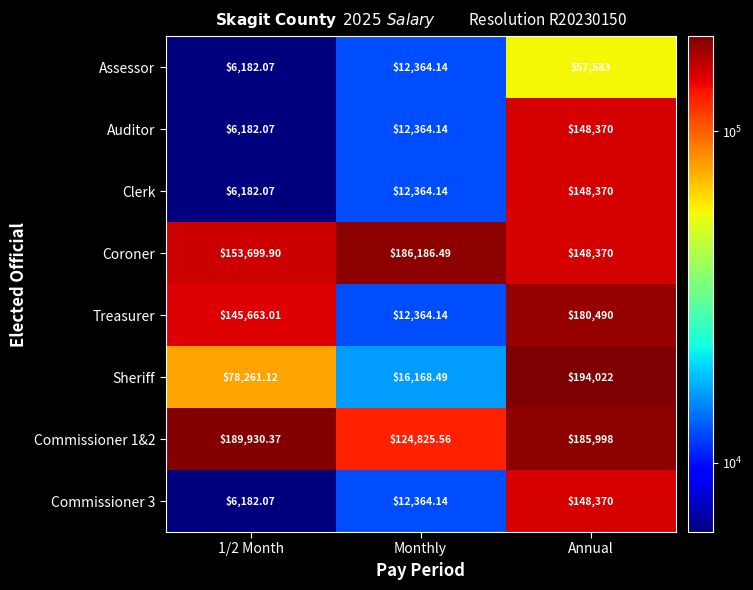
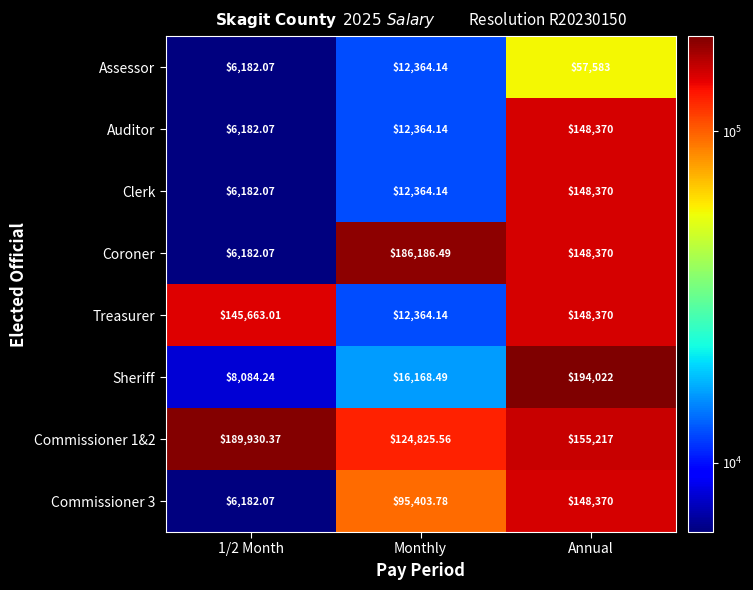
Coroner, 1/2 Month: $153,699.90 -> $6,182.07
Treasurer, Annual: $180,490 -> $148,370
Sheriff, 1/2 Month: $78,261.12 -> $8,084.24
Commissioner 1&2, Annual: $185,998 -> $155,217
Commissioner 3, Monthly: $12,364.14 -> $95,403.78
